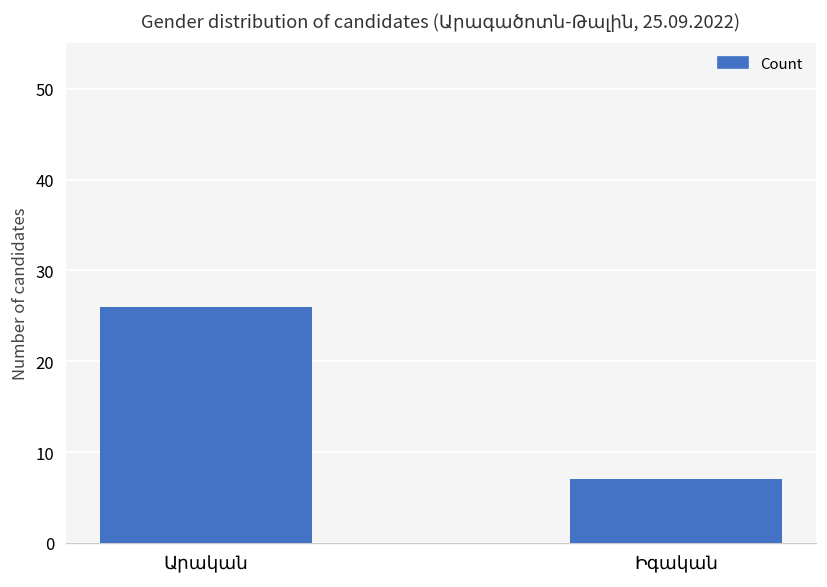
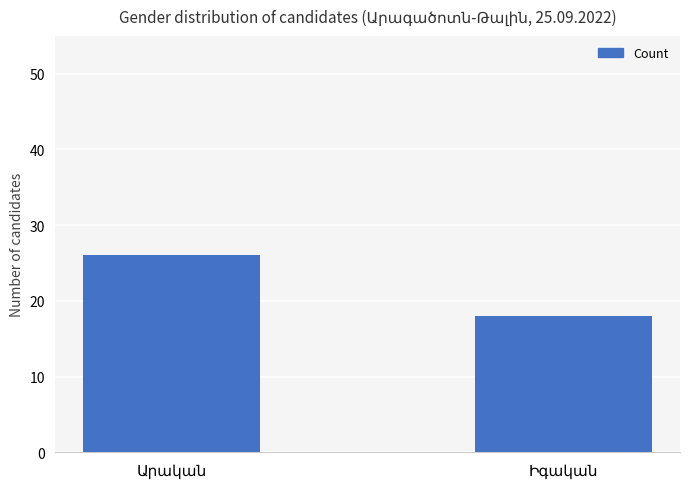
Իգական: 7 -> 18
